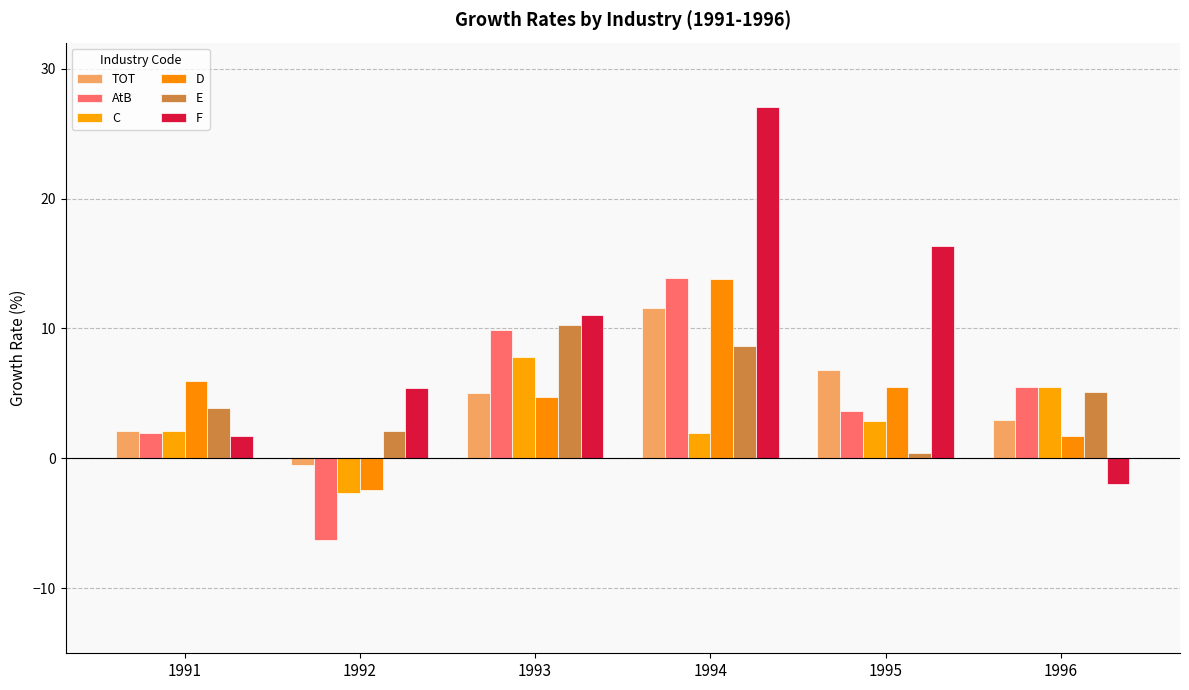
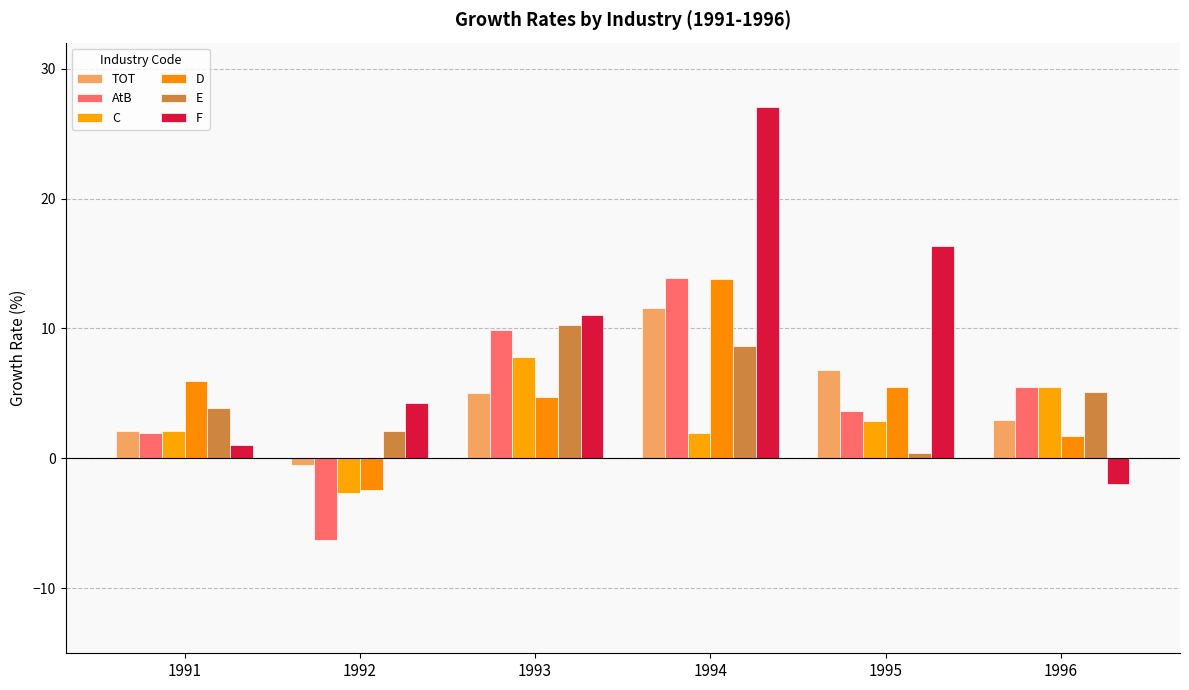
F, 1991: 1.7 -> 1.0
F, 1992: 5.4 -> 4.3
